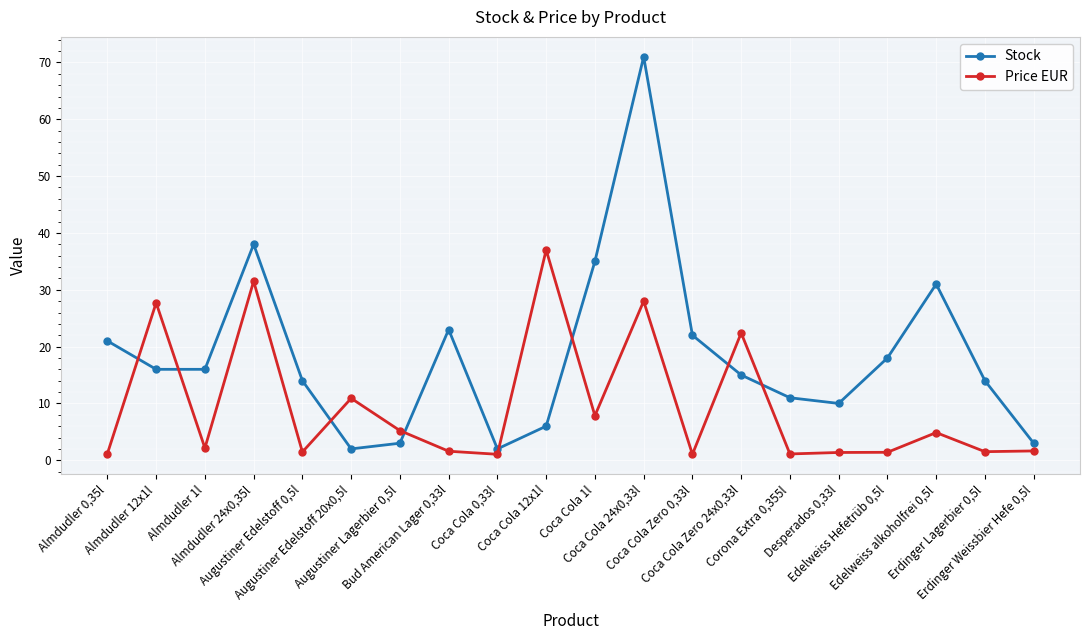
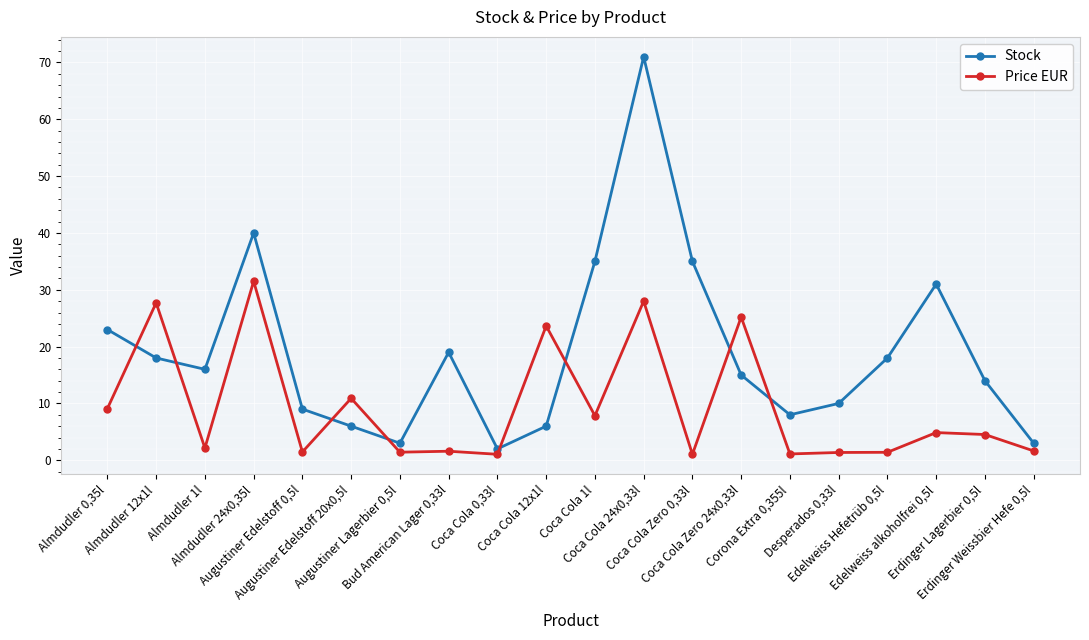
Stock, Almdudler 0,35l: 21 -> 23
Price EUR, Almdudler 0,35l: 1 -> 9
Stock, Almdudler 12x1l: 16 -> 18
Stock, Almdudler 24x0,35l: 38 -> 40
Stock, Augustiner Edelstoff 0,5l: 14 -> 9
Stock, Augustiner Edelstoff 20x0,5l: 2 -> 6
Price EUR, Augustiner Lagerbier 0,5l: 5 -> 1
Stock, Bud American Lager 0,33l: 23 -> 19
Price EUR, Coca Cola 12x1l: 37 -> 24
Stock, Coca Cola Zero 0,33l: 22 -> 35
Price EUR, Coca Cola Zero 24x0,33l: 22 -> 25
Stock, Corona Extra 0,355l: 11 -> 8
Price EUR, Erdinger Lagerbier 0,5l: 2 -> 5
